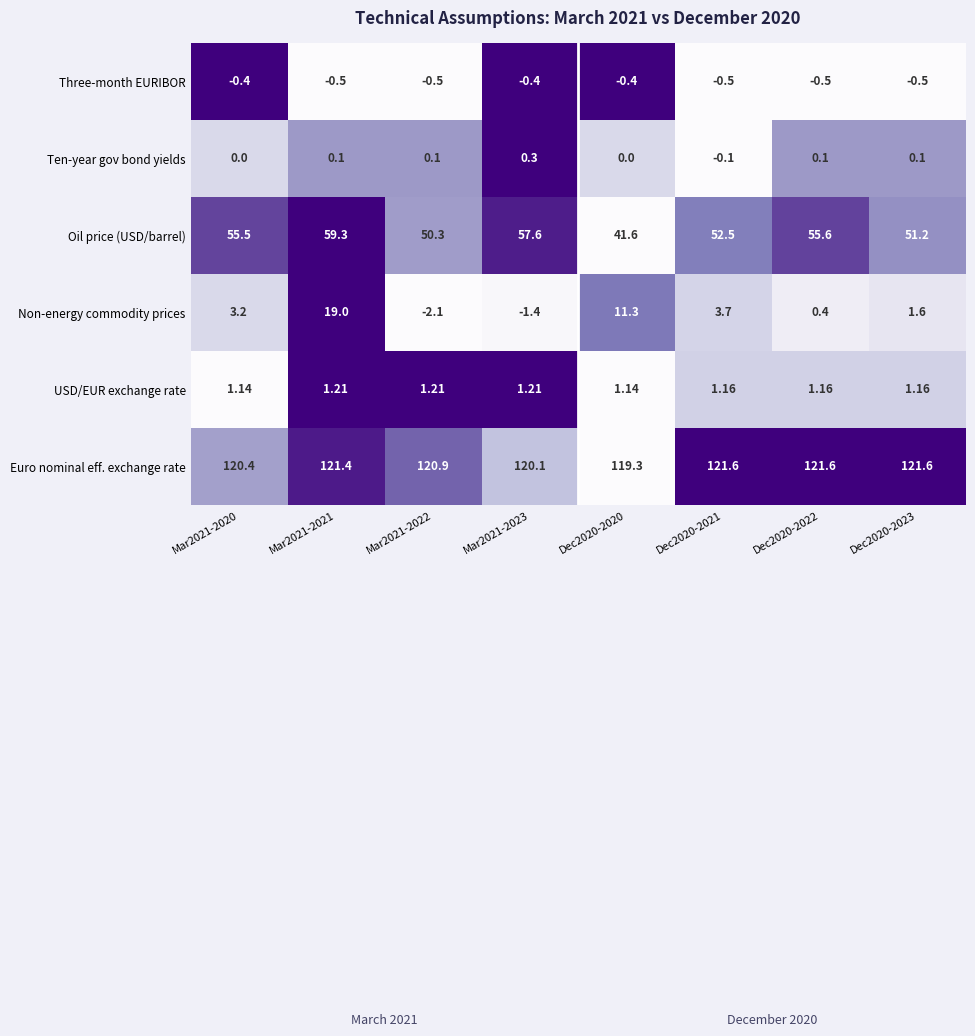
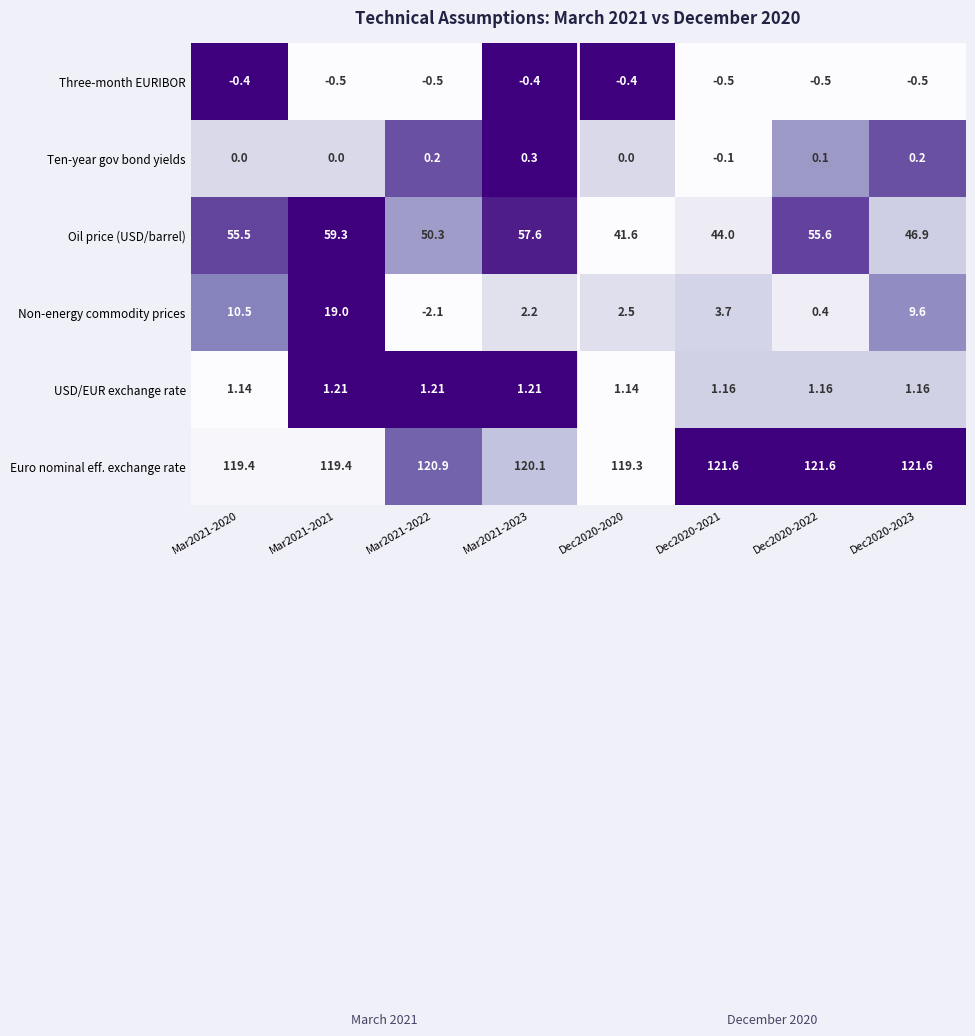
Ten-year gov bond yields, Mar2021-2021: 0.1 -> 0.0
Ten-year gov bond yields, Mar2021-2022: 0.1 -> 0.2
Ten-year gov bond yields, Dec2020-2023: 0.1 -> 0.2
Oil price (USD/barrel), Dec2020-2021: 52.5 -> 44.0
Oil price (USD/barrel), Dec2020-2023: 51.2 -> 46.9
Non-energy commodity prices, Mar2021-2020: 3.2 -> 10.5
Non-energy commodity prices, Mar2021-2023: -1.4 -> 2.2
Non-energy commodity prices, Dec2020-2020: 11.3 -> 2.5
Non-energy commodity prices, Dec2020-2023: 1.6 -> 9.6
Euro nominal eff. exchange rate, Mar2021-2020: 120.4 -> 119.4
Euro nominal eff. exchange rate, Mar2021-2021: 121.4 -> 119.4
